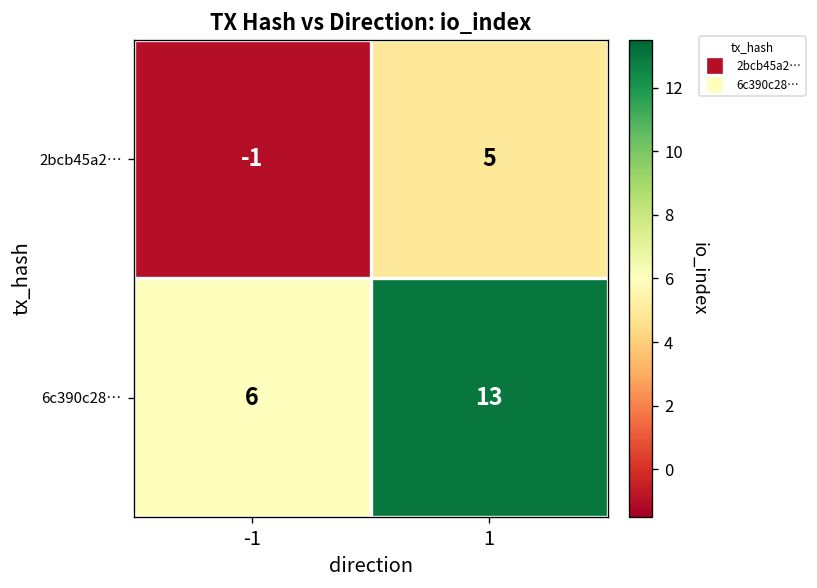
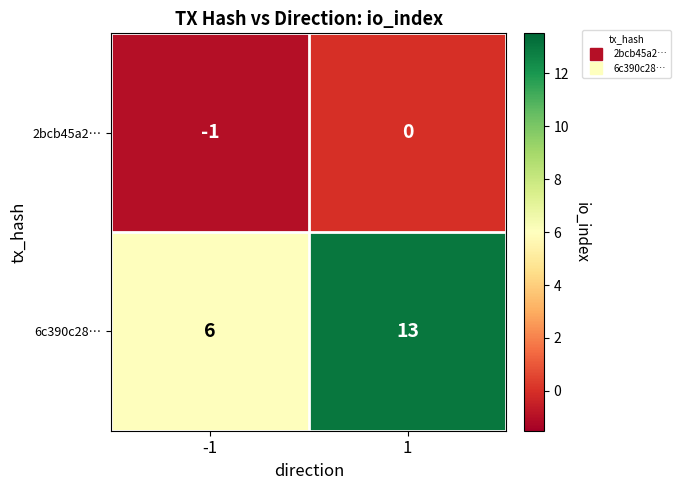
2bcb45a2…, 1: 5 -> 0
